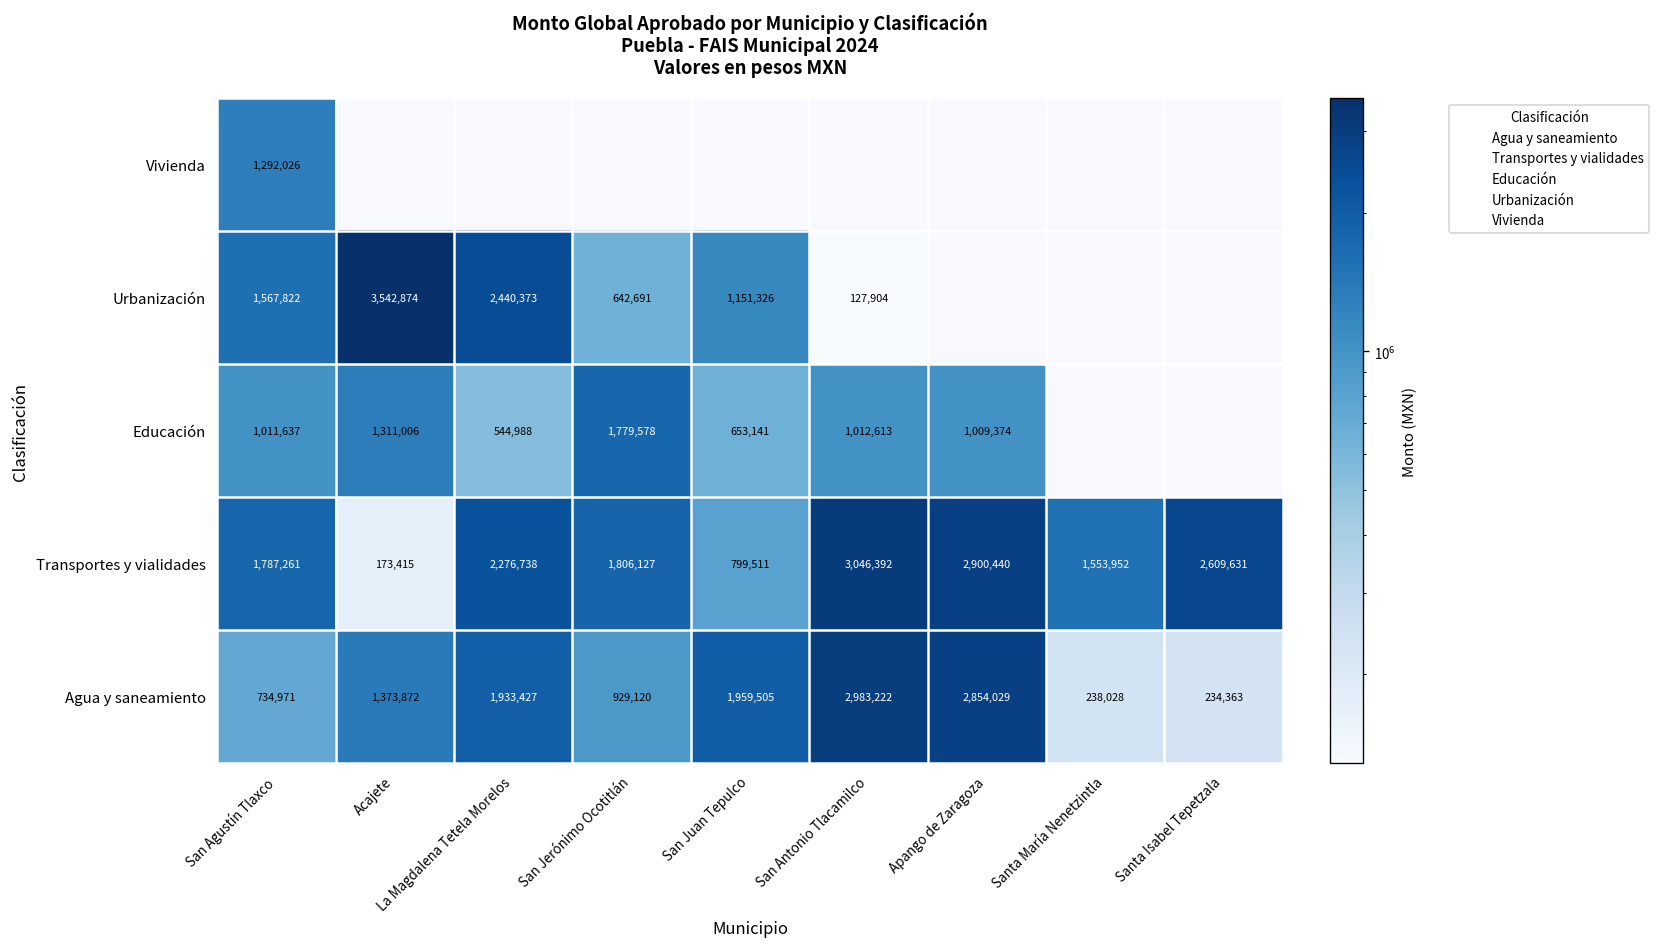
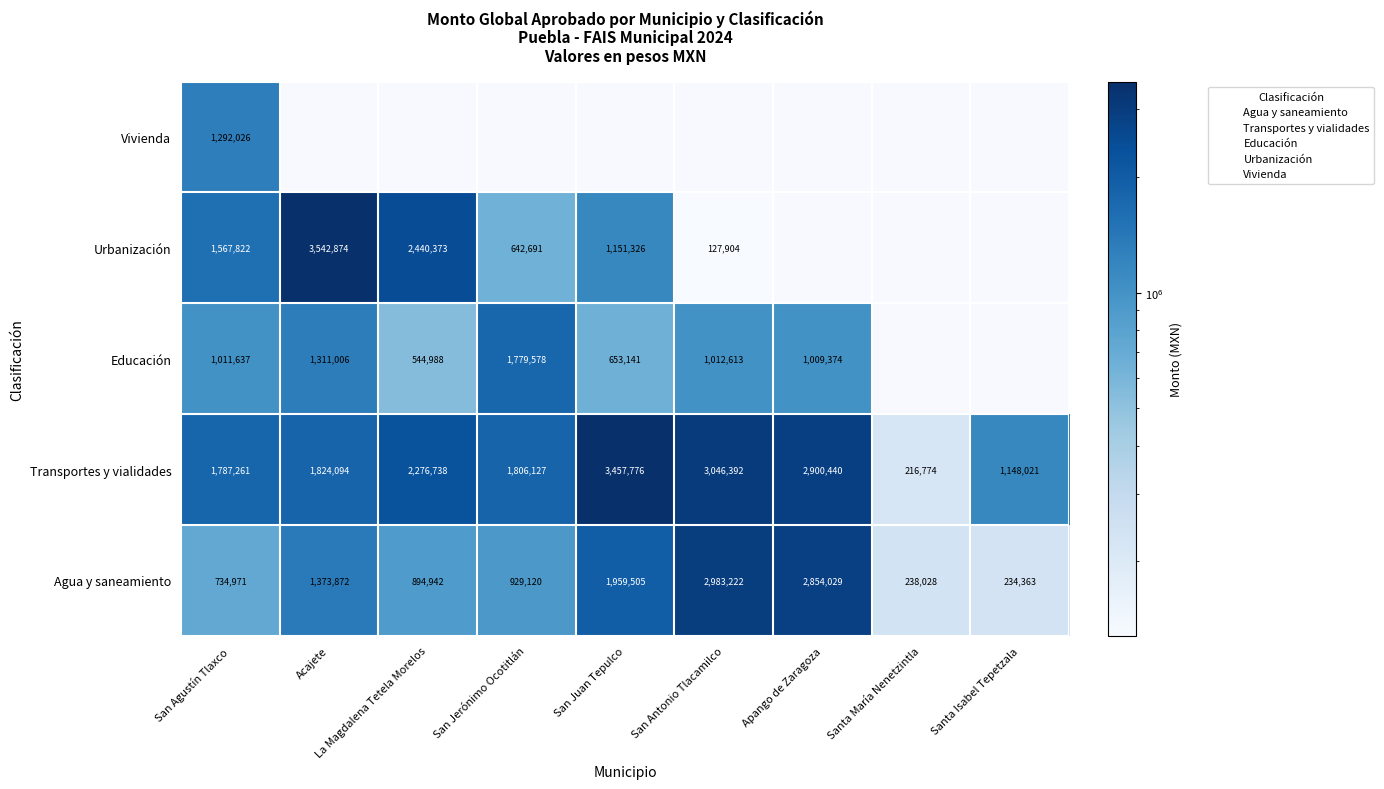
Transportes y vialidades, Acajete: 173,415 -> 1,824,094
Transportes y vialidades, San Juan Tepulco: 799,511 -> 3,457,776
Transportes y vialidades, Santa María Nenetzintla: 1,553,952 -> 216,774
Transportes y vialidades, Santa Isabel Tepetzala: 2,609,631 -> 1,148,021
Agua y saneamiento, La Magdalena Tetela Morelos: 1,933,427 -> 894,942
